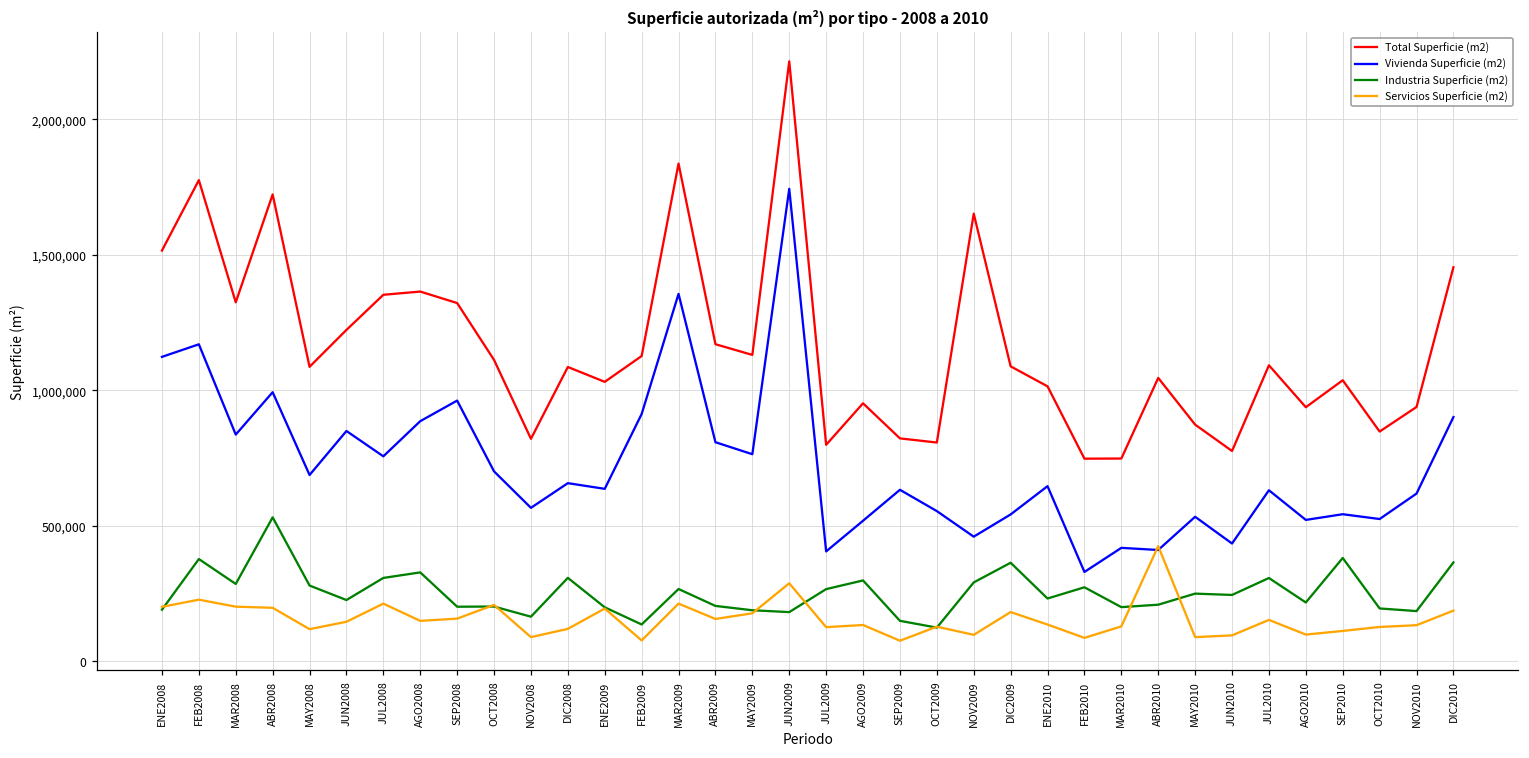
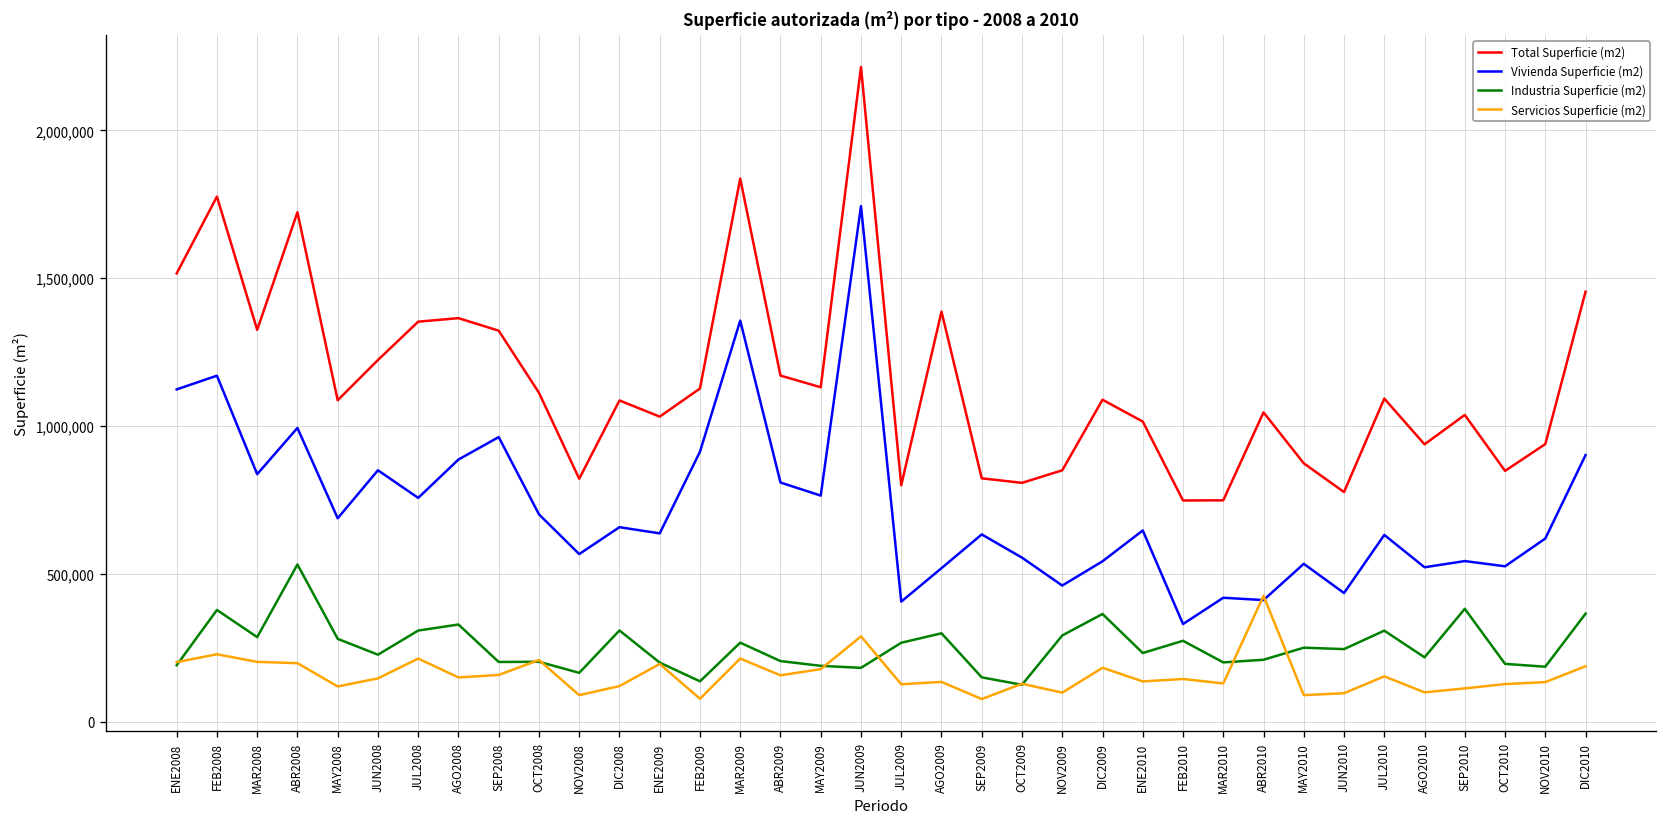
Total Superficie (m2), AGO2009: 950,000 -> 1,390,000
Total Superficie (m2), NOV2009: 1,650,000 -> 850,000
Servicios Superficie (m2), FEB2010: 90,000 -> 140,000
